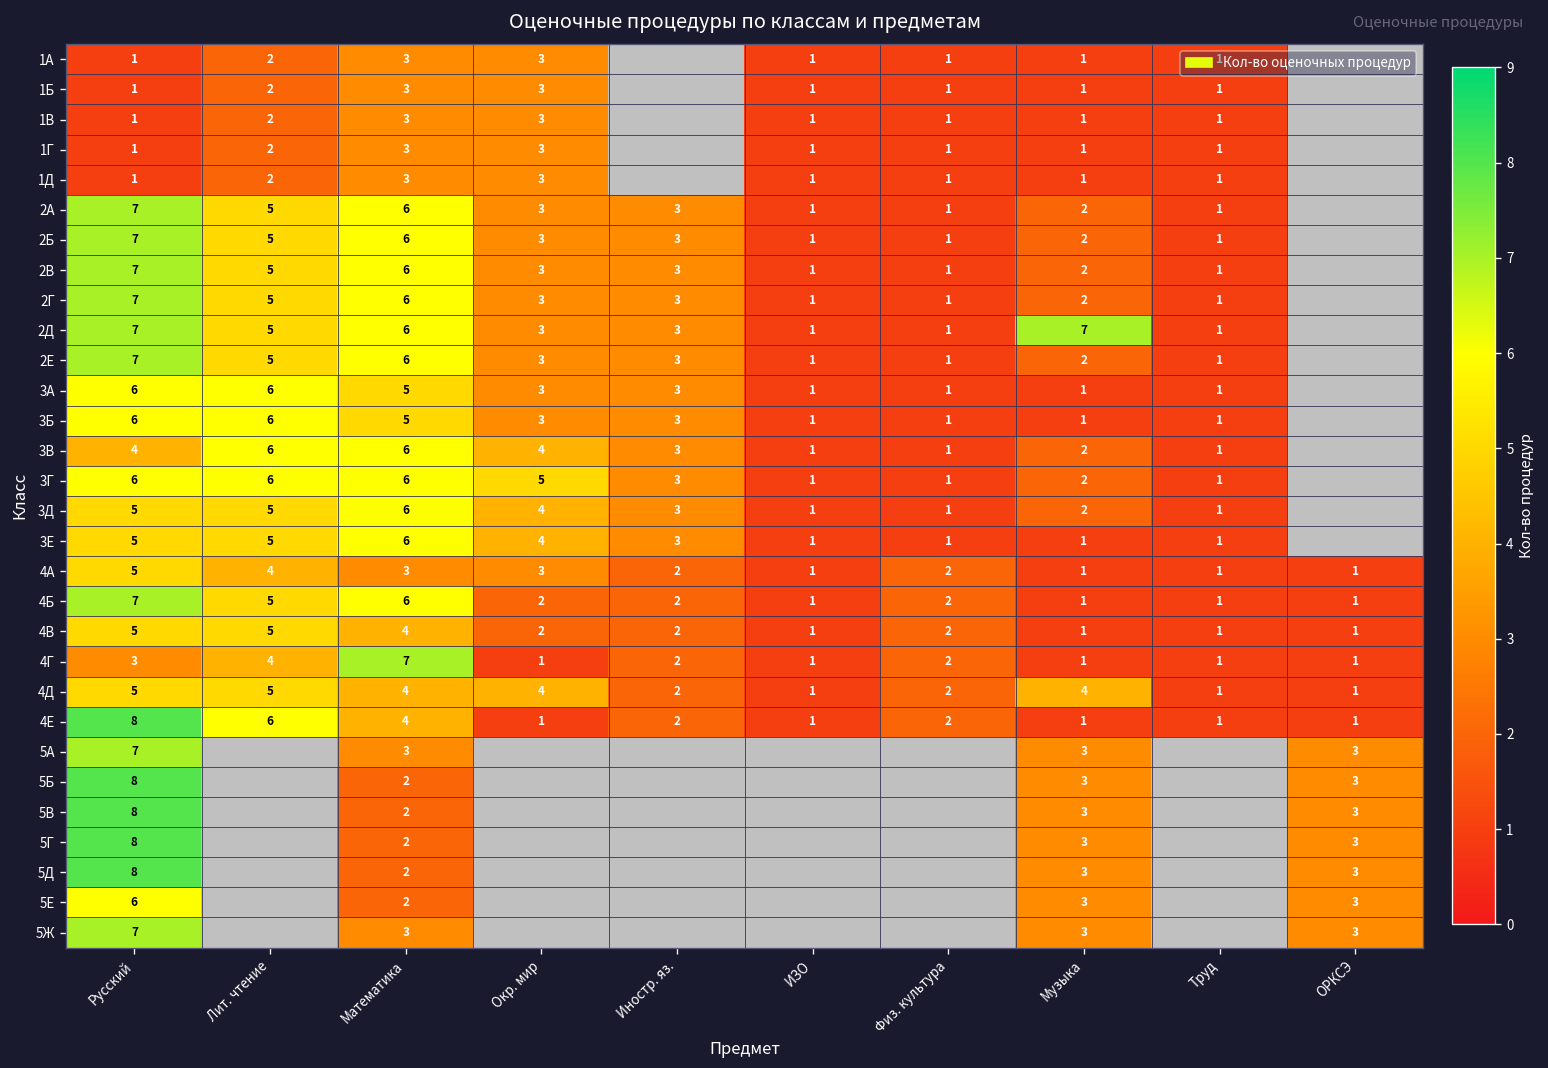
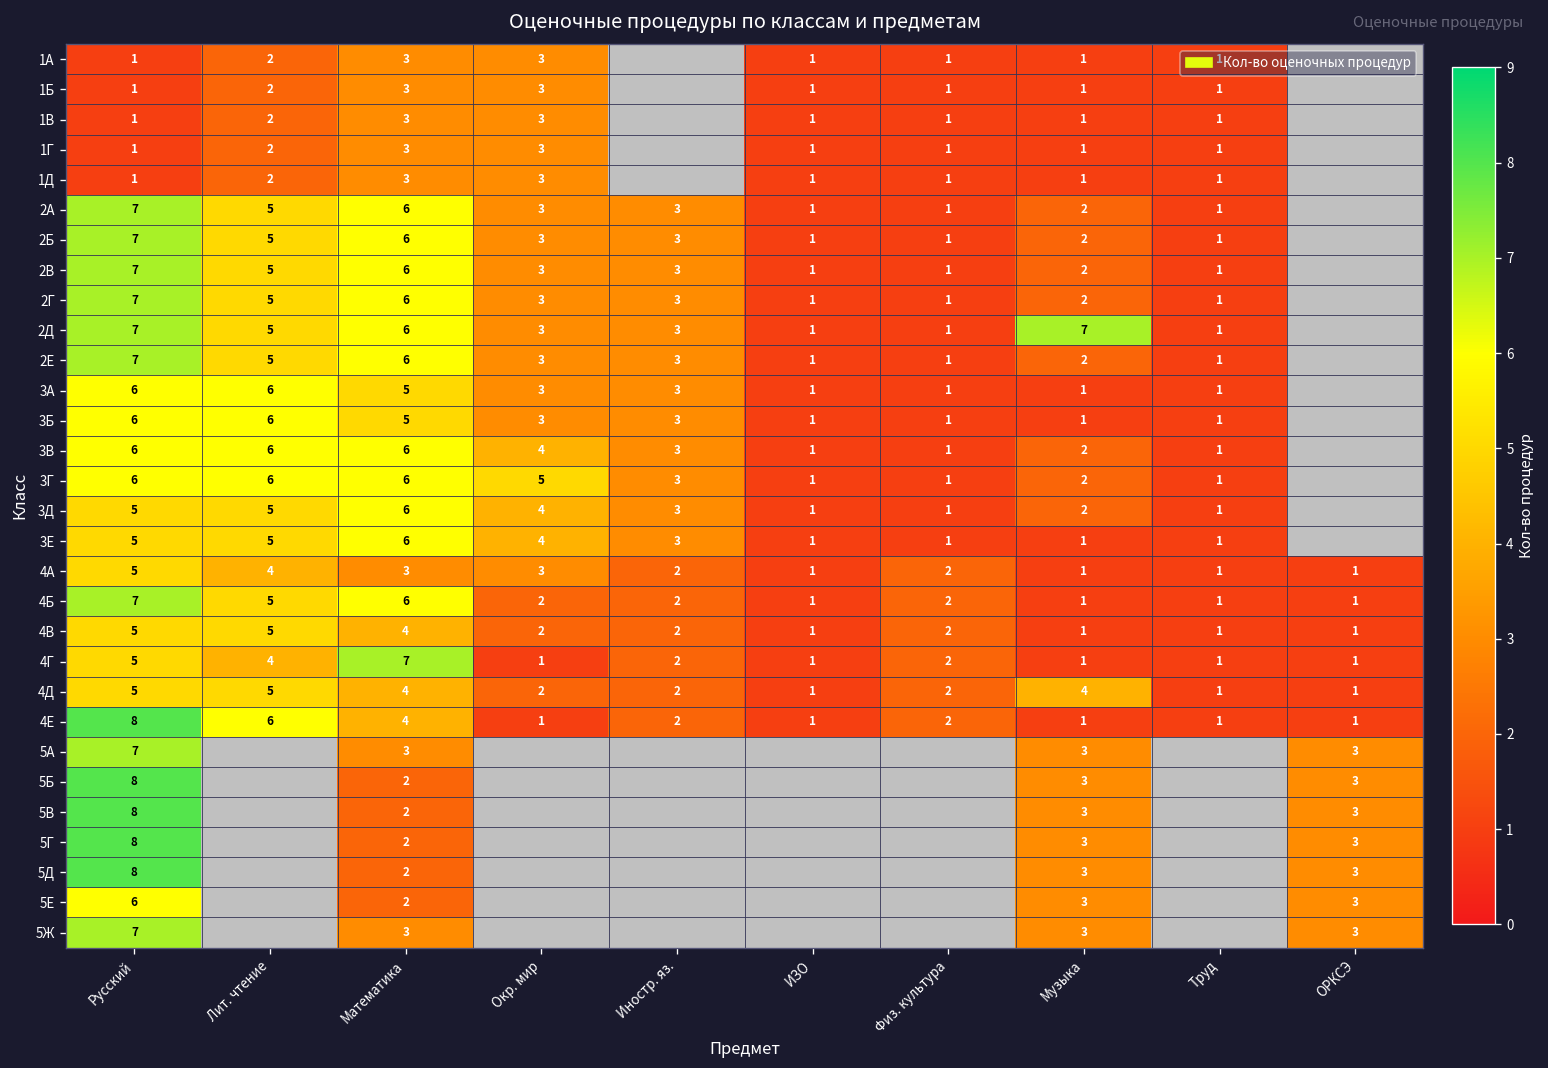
3В, Русский: 4 -> 6
4Г, Русский: 3 -> 5
4Д, Окр. мир: 4 -> 2
